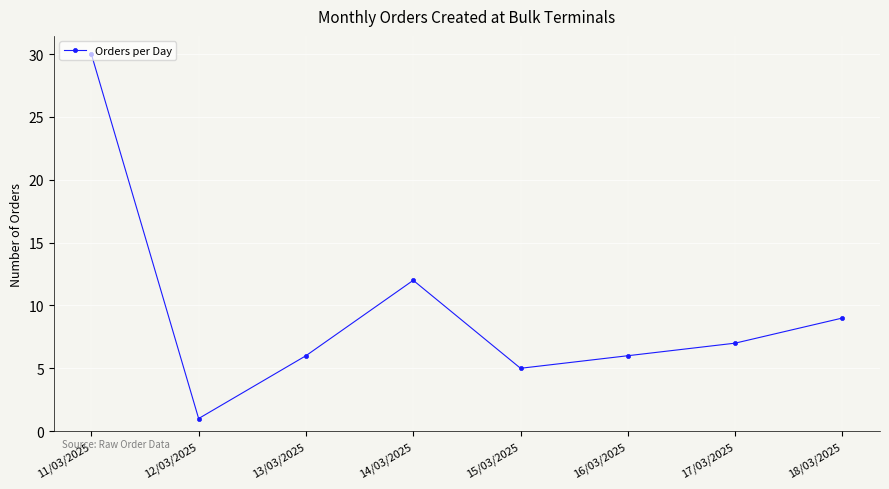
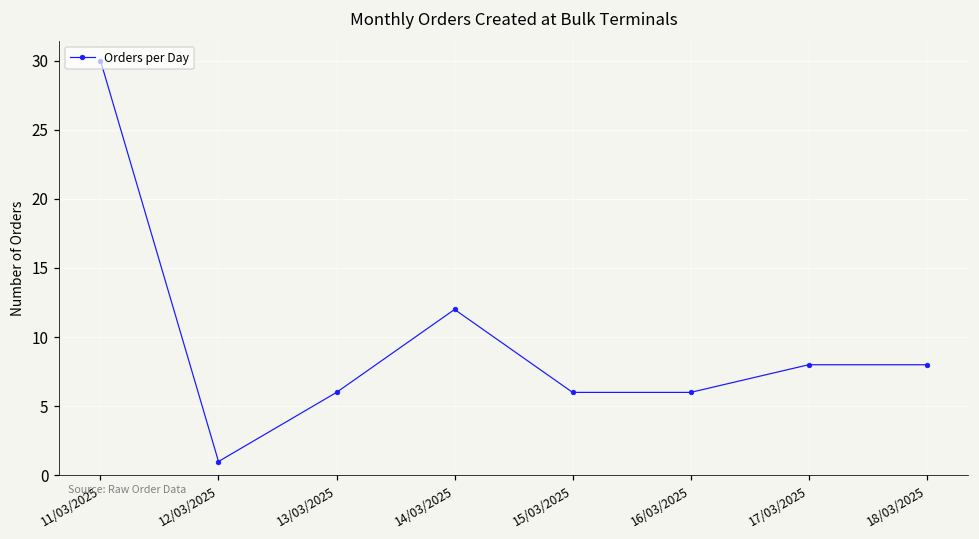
15/03/2025: 5 -> 6
17/03/2025: 7 -> 8
18/03/2025: 9 -> 8
